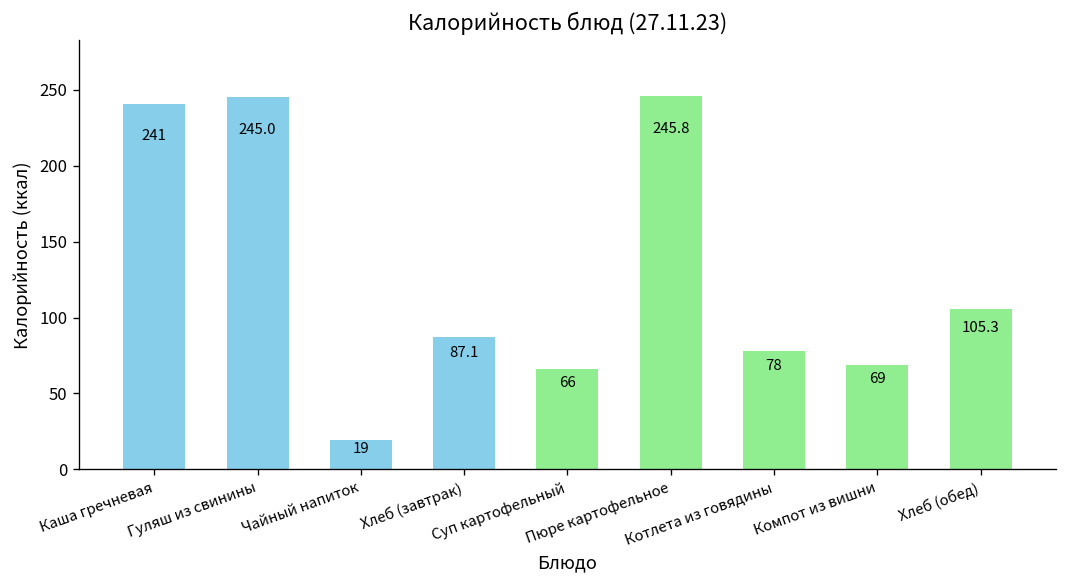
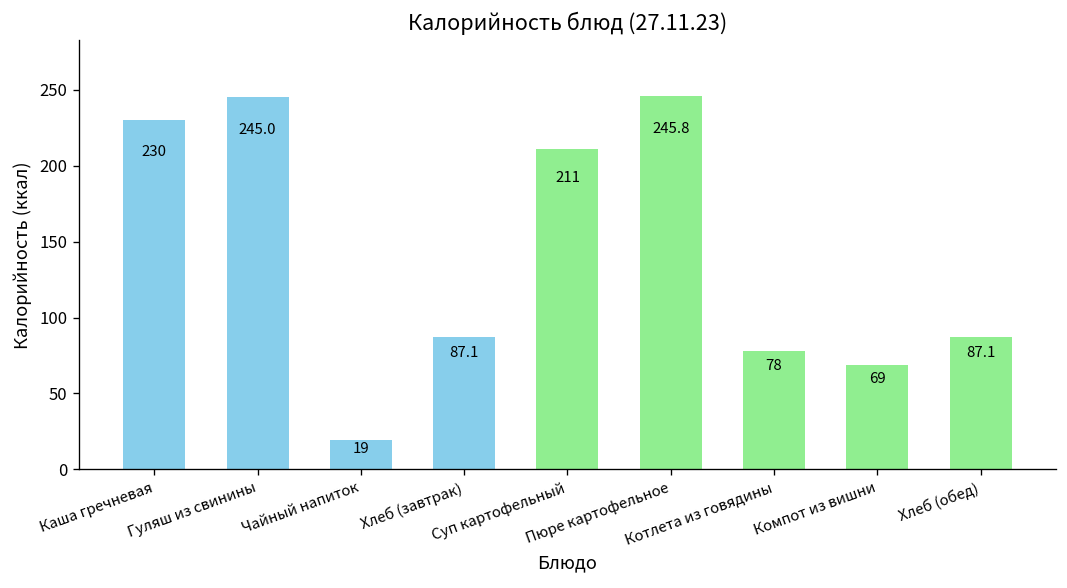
Каша гречневая: 241 -> 230
Суп картофельный: 66 -> 211
Хлеб (обед): 105.3 -> 87.1
